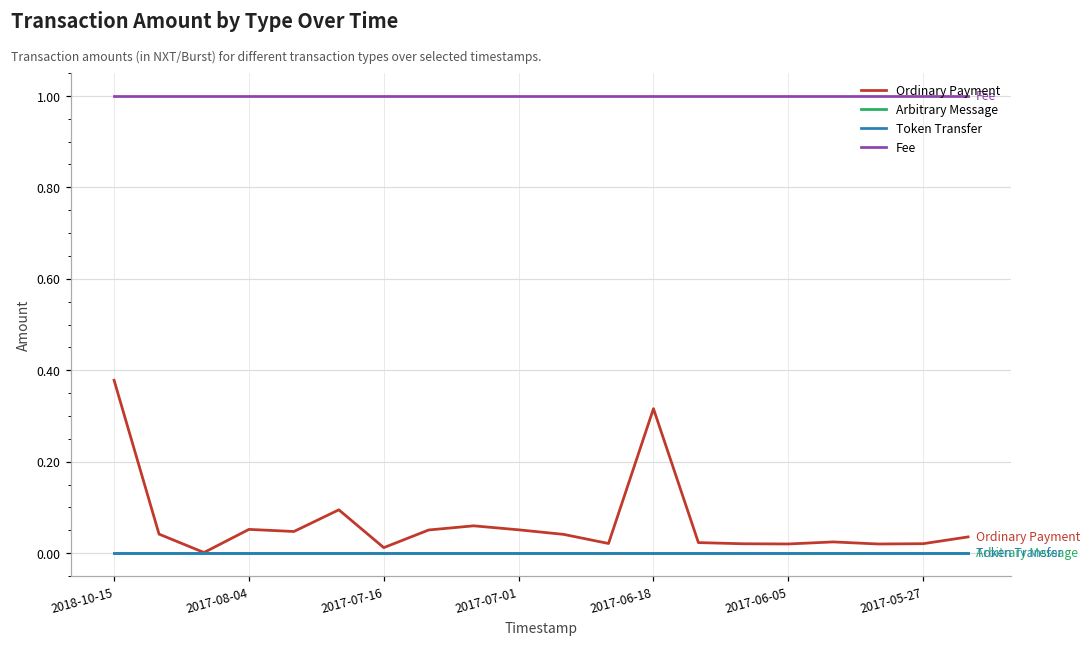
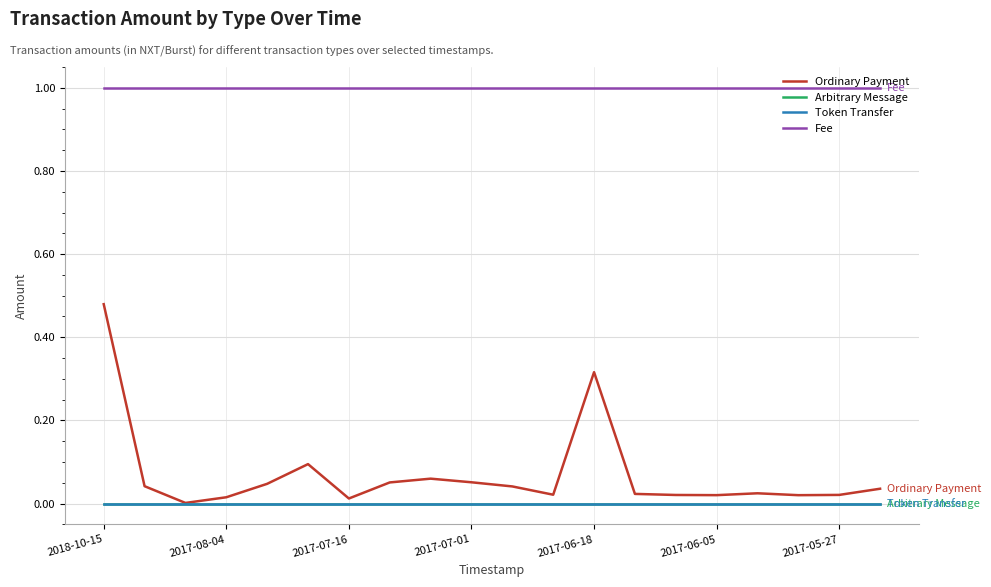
Ordinary Payment, 2018-10-15: 0.38 -> 0.48
Ordinary Payment, 2017-08-04: 0.05 -> 0.02
